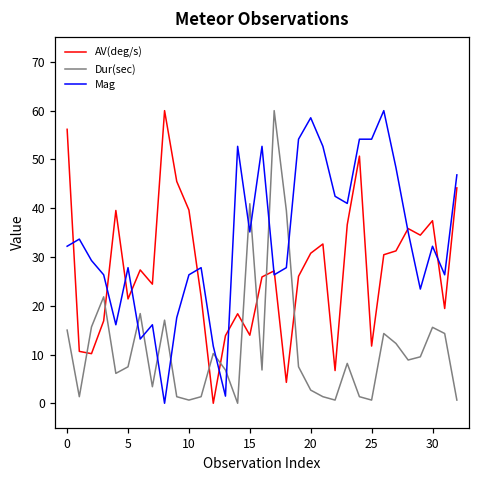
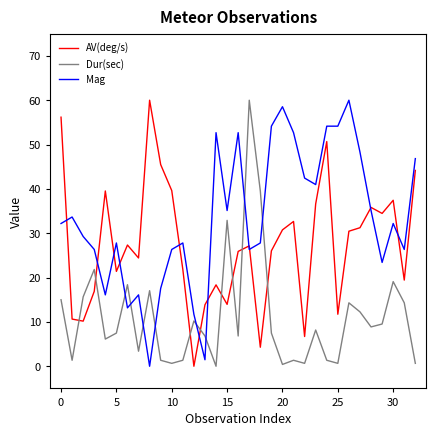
Dur(sec), 15: 41 -> 33
Dur(sec), 20: 3 -> 0
Dur(sec), 30: 16 -> 19
